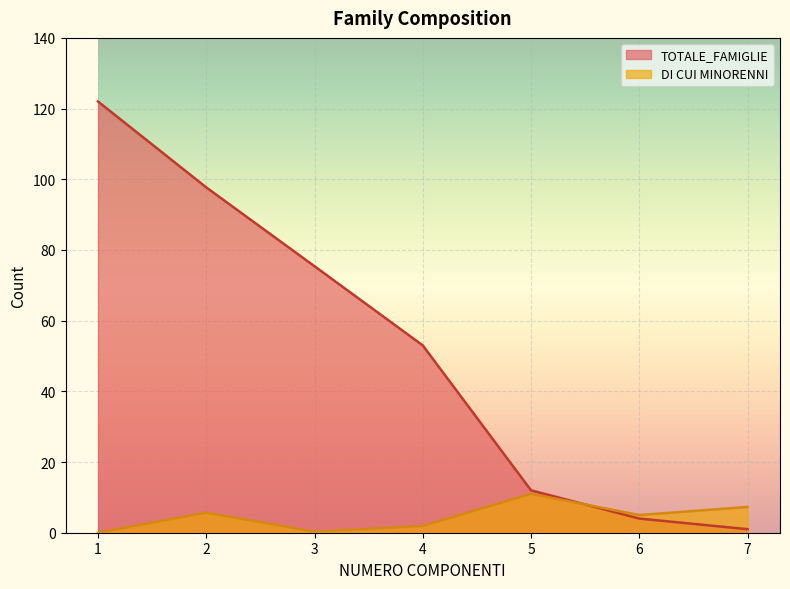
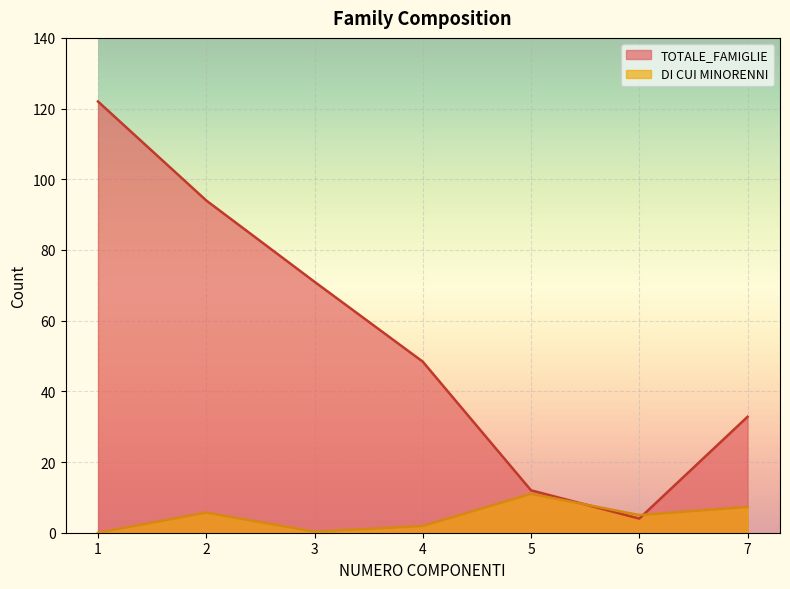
TOTALE_FAMIGLIE, 2: 98 -> 94
TOTALE_FAMIGLIE, 3: 75 -> 71
TOTALE_FAMIGLIE, 4: 53 -> 48
TOTALE_FAMIGLIE, 7: 1 -> 33
